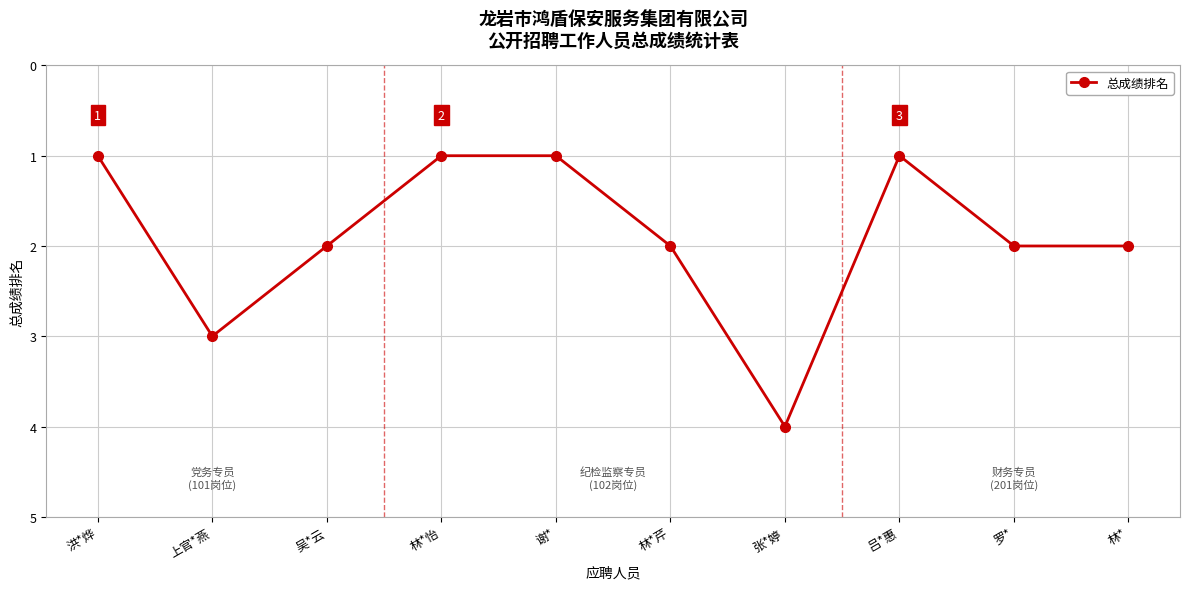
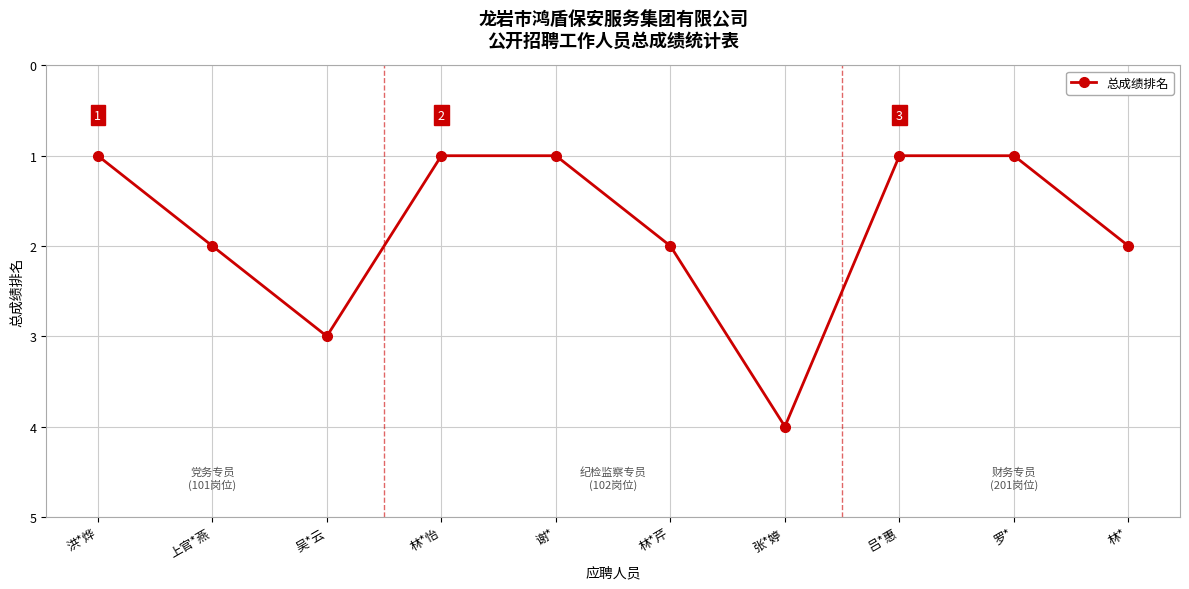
上官*燕: 3 -> 2
吴*云: 2 -> 3
罗*: 2 -> 1
